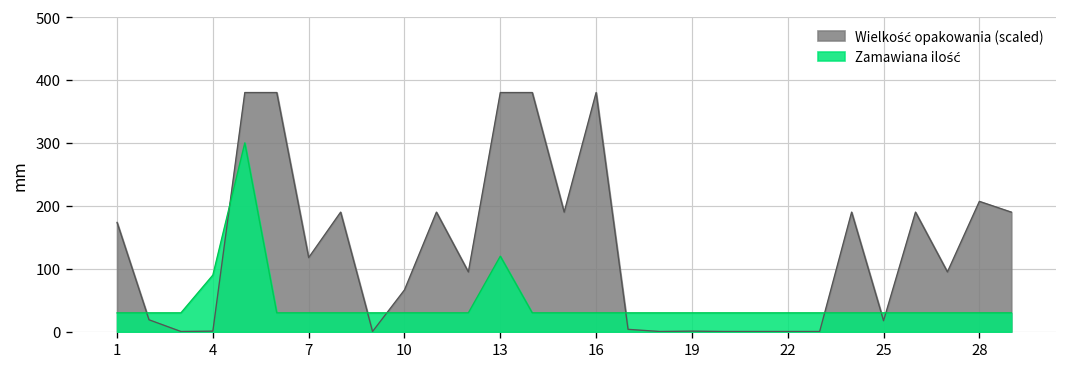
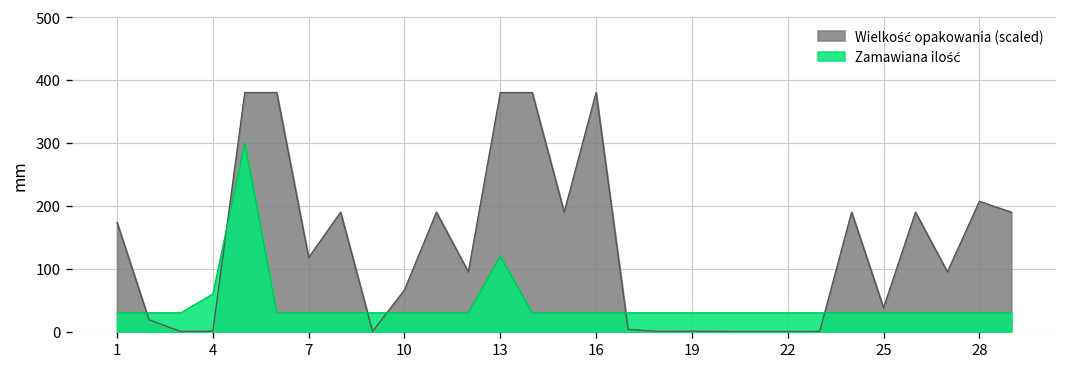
Zamawiana ilość, 4: 90 -> 60
Wielkość opakowania (scaled), 25: 20 -> 40
